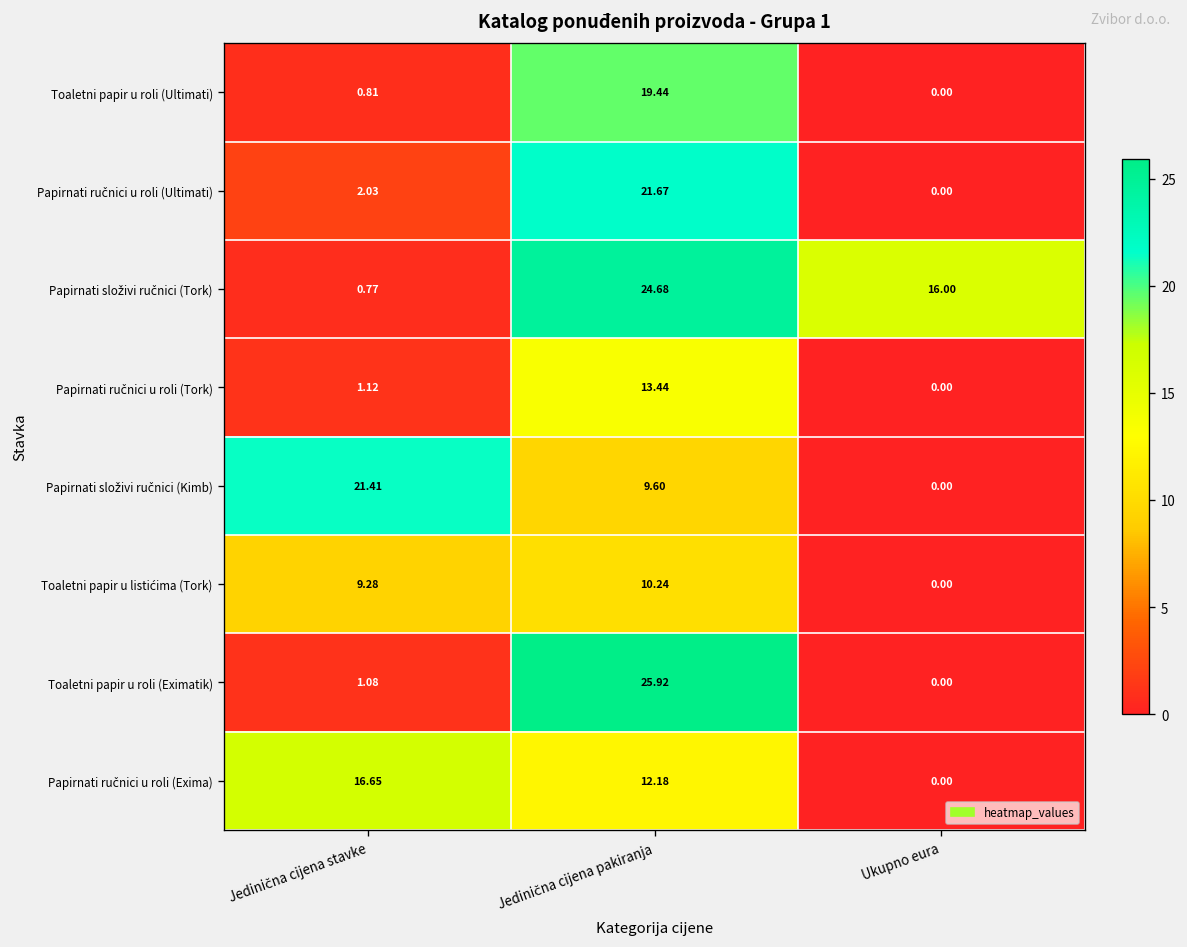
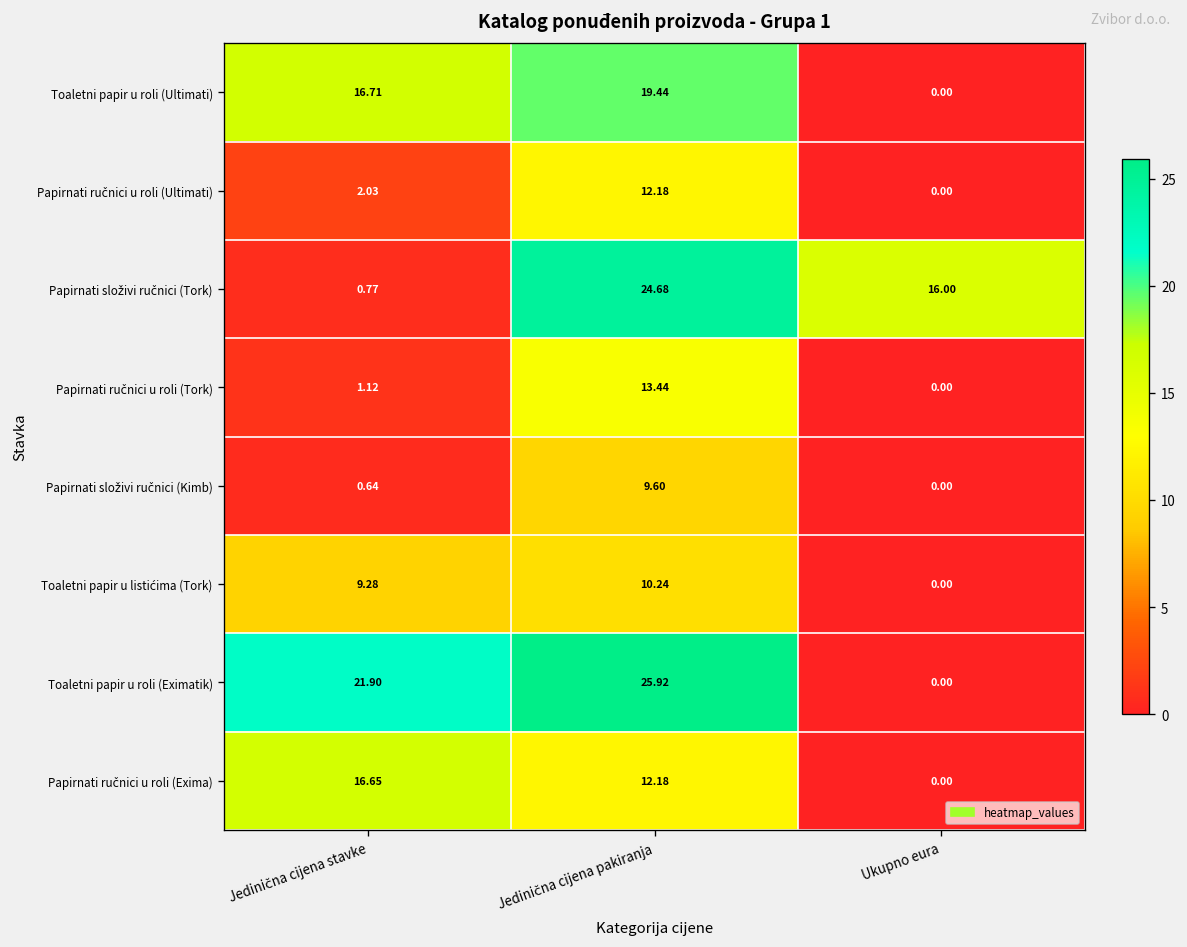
Toaletni papir u roli (Ultimati), Jedinična cijena stavke: 0.81 -> 16.71
Papirnati ručnici u roli (Ultimati), Jedinična cijena pakiranja: 21.67 -> 12.18
Papirnati složivi ručnici (Kimb), Jedinična cijena stavke: 21.41 -> 0.64
Toaletni papir u roli (Eximatik), Jedinična cijena stavke: 1.08 -> 21.90
